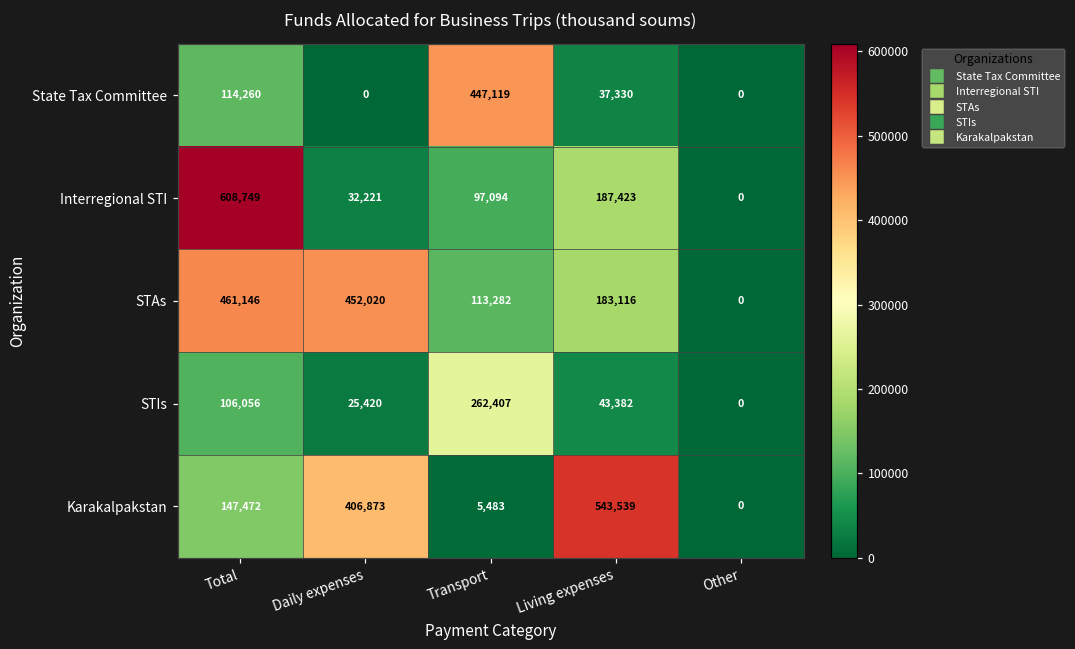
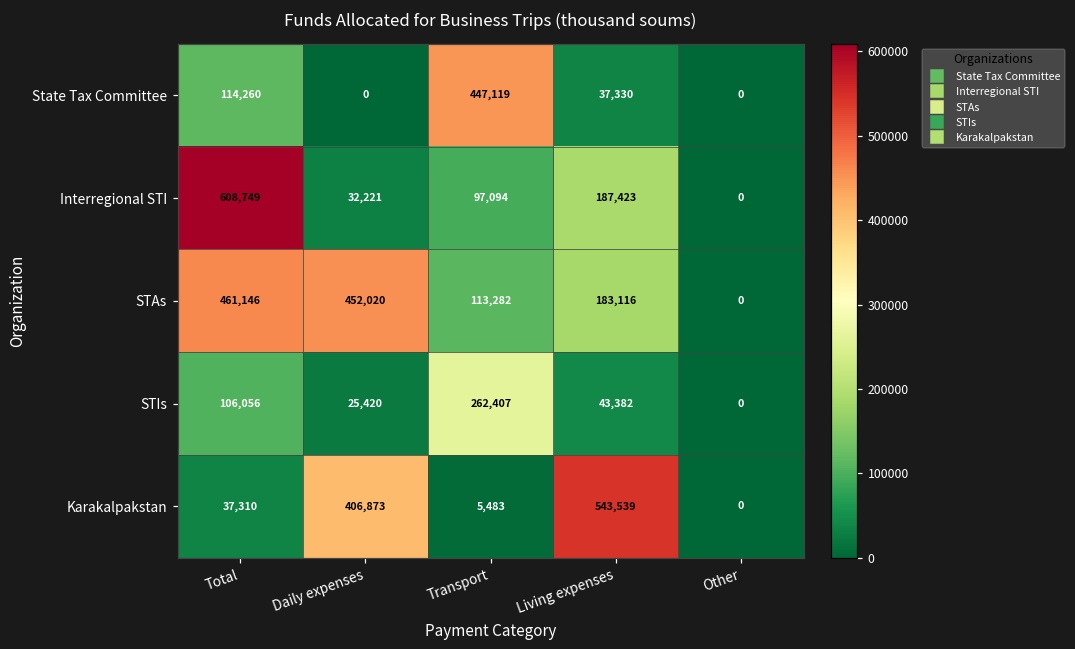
Karakalpakstan, Total: 147,472 -> 37,310
